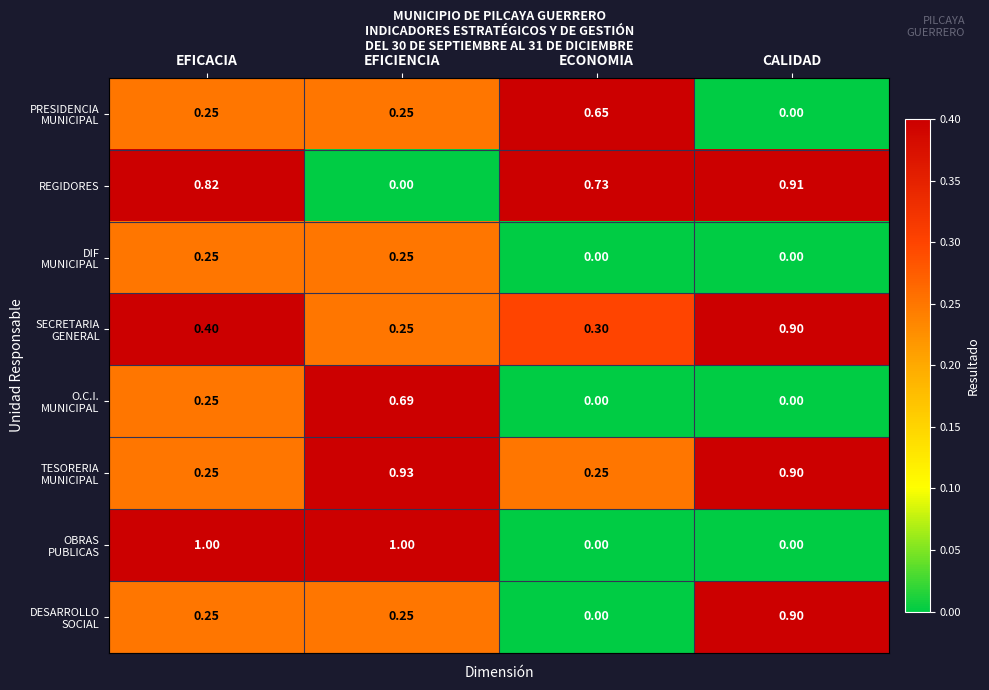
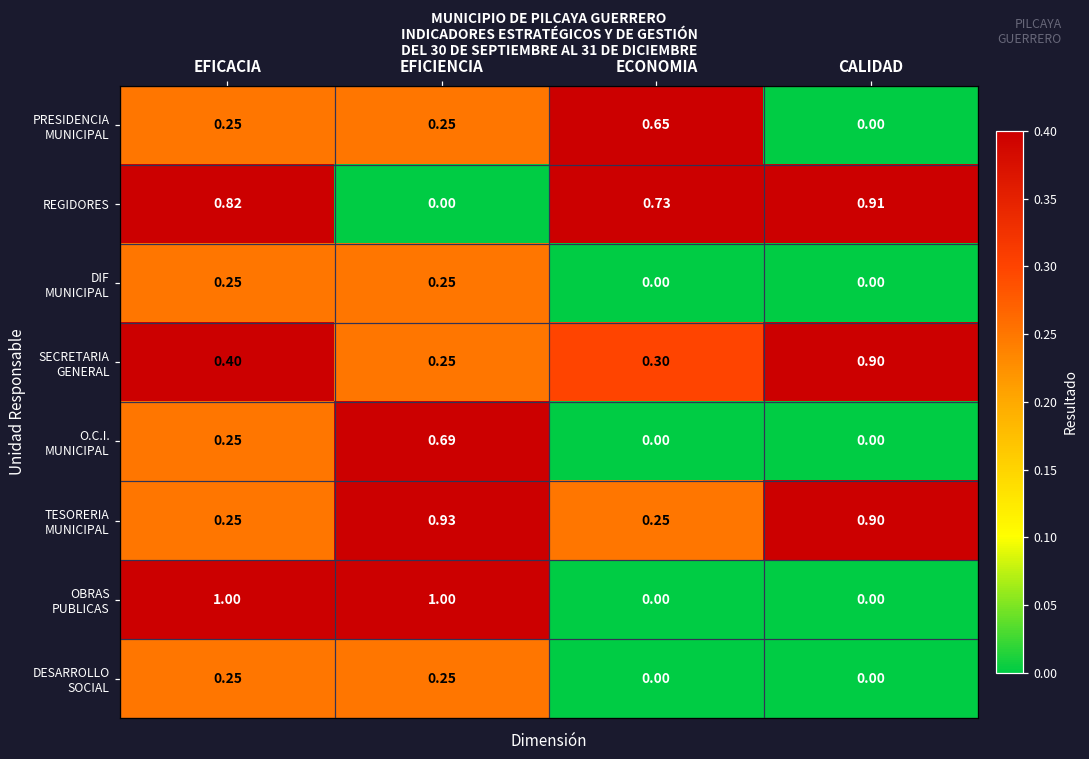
DESARROLLO SOCIAL, CALIDAD: 0.90 -> 0.00
